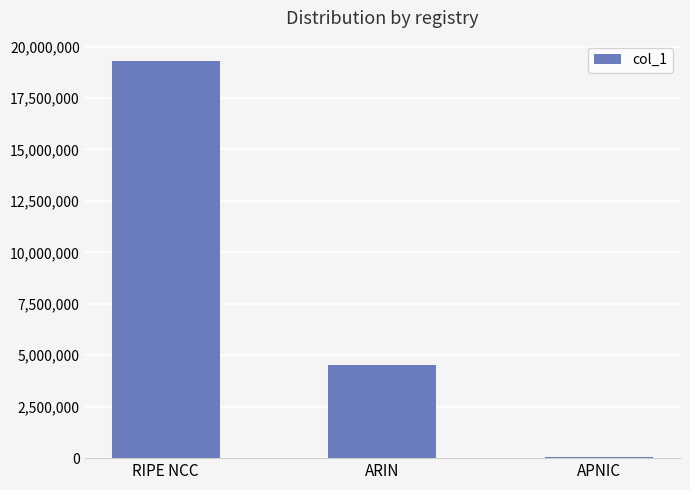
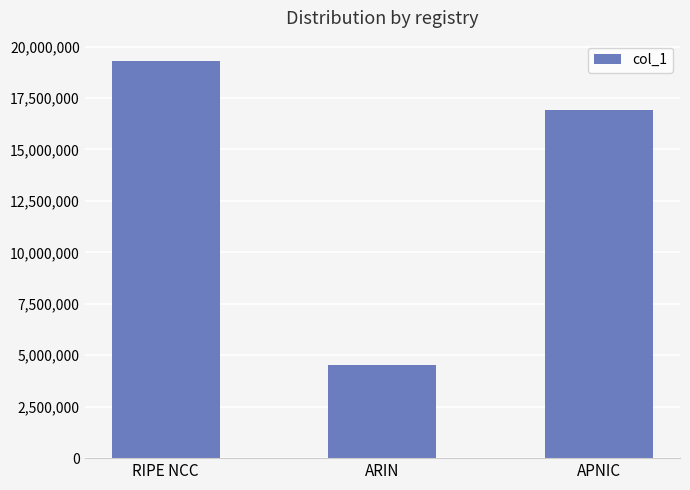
APNIC: 100,000 -> 16,900,000
